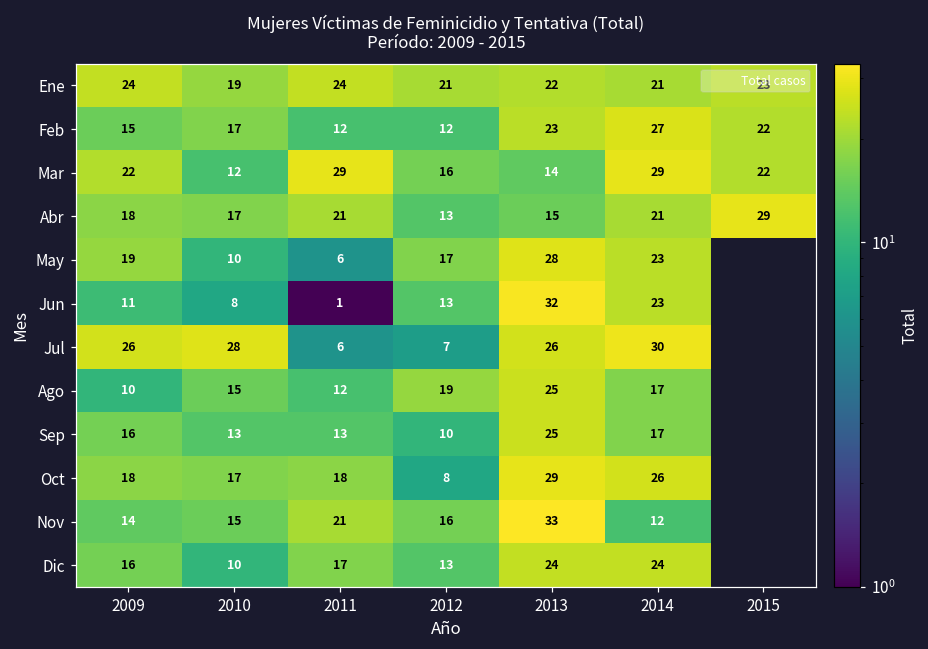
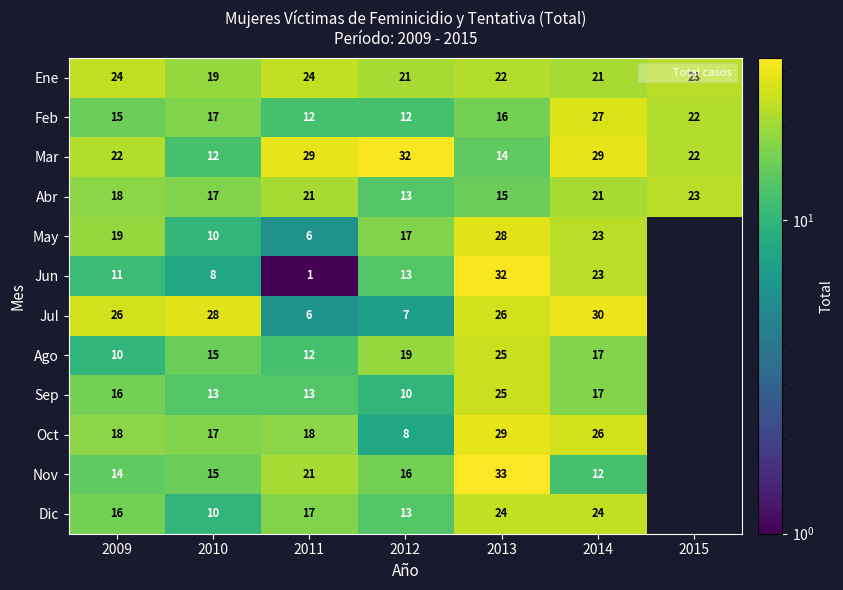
Feb, 2013: 23 -> 16
Mar, 2012: 16 -> 32
Abr, 2015: 29 -> 23
